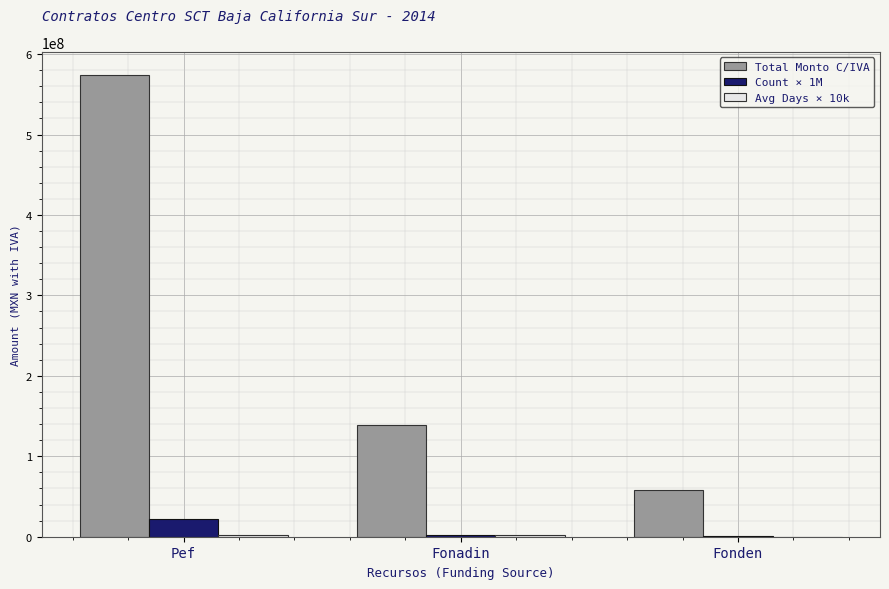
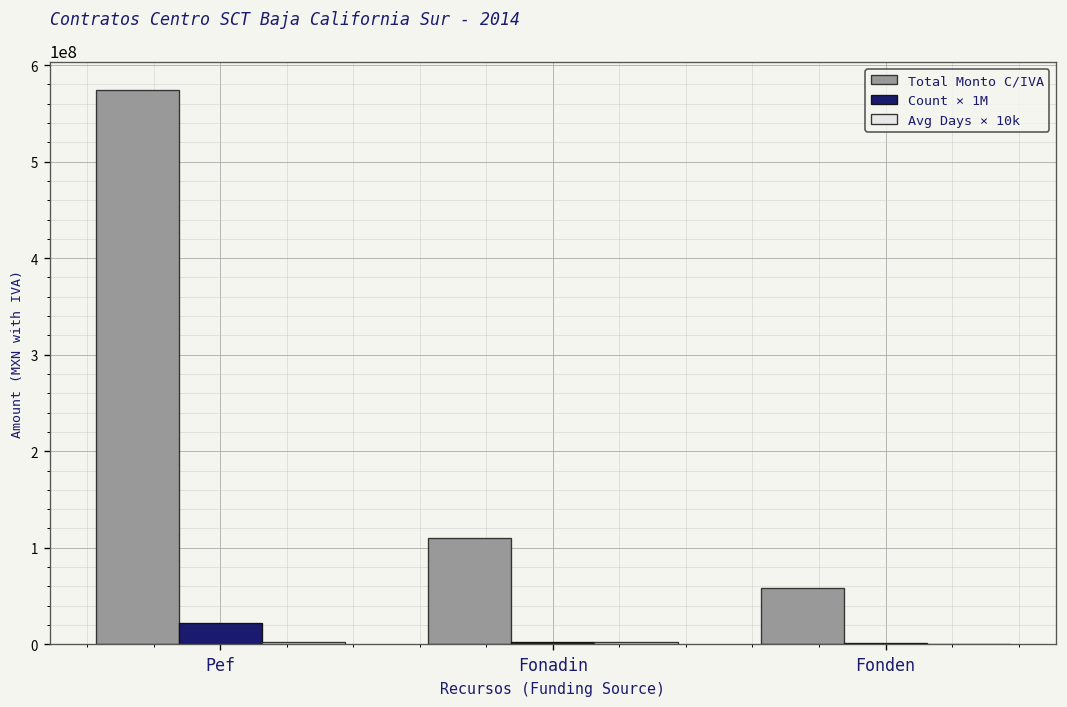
Total Monto C/IVA, Fonadin: 140000000 -> 110000000
